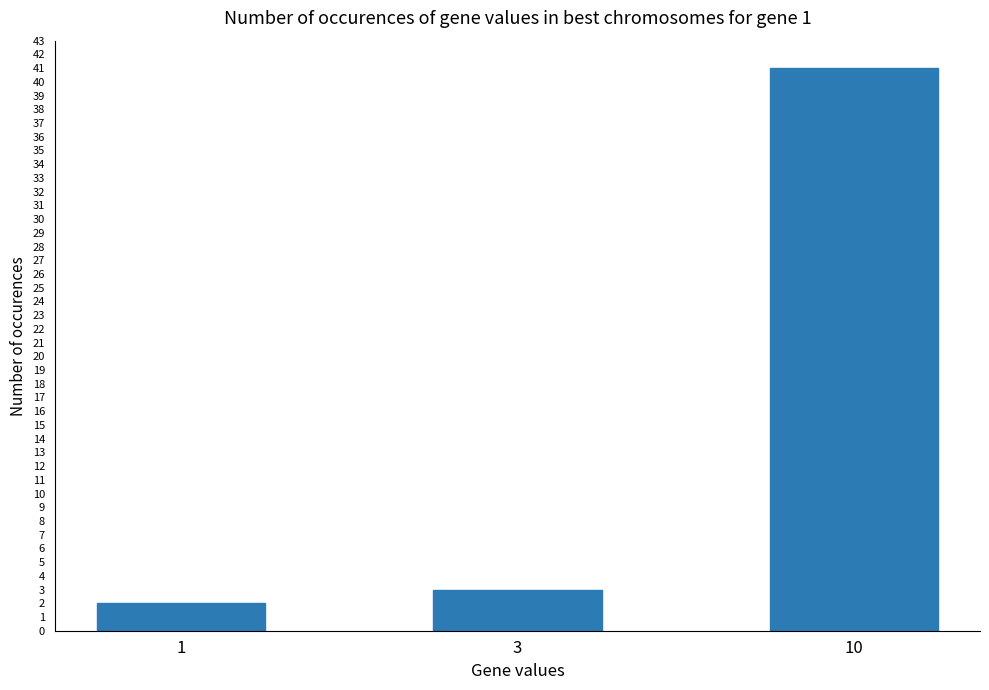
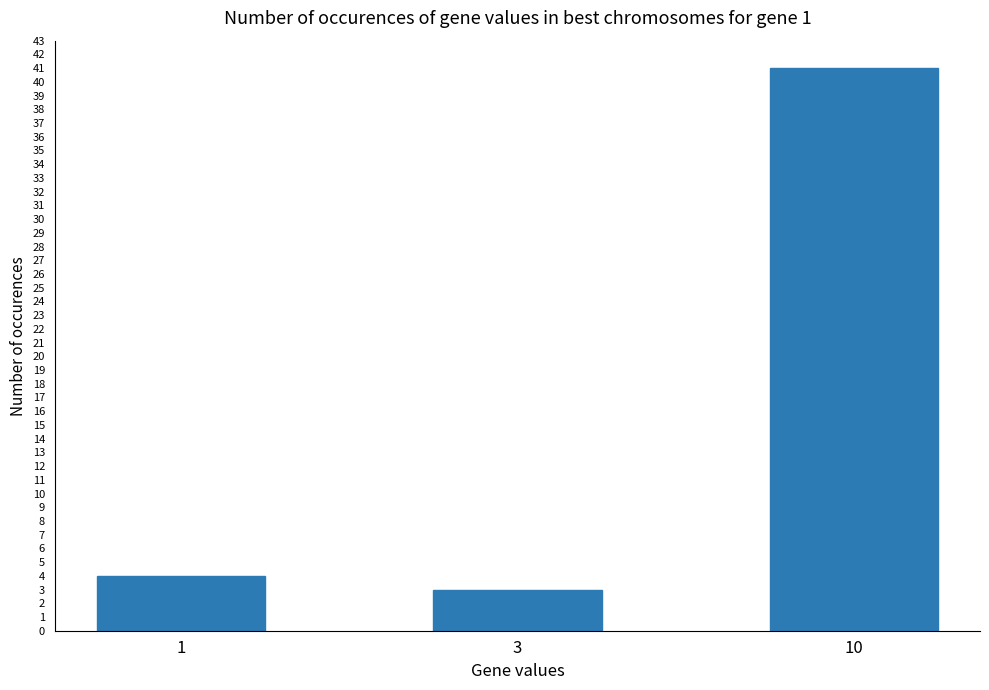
1: 2 -> 4
